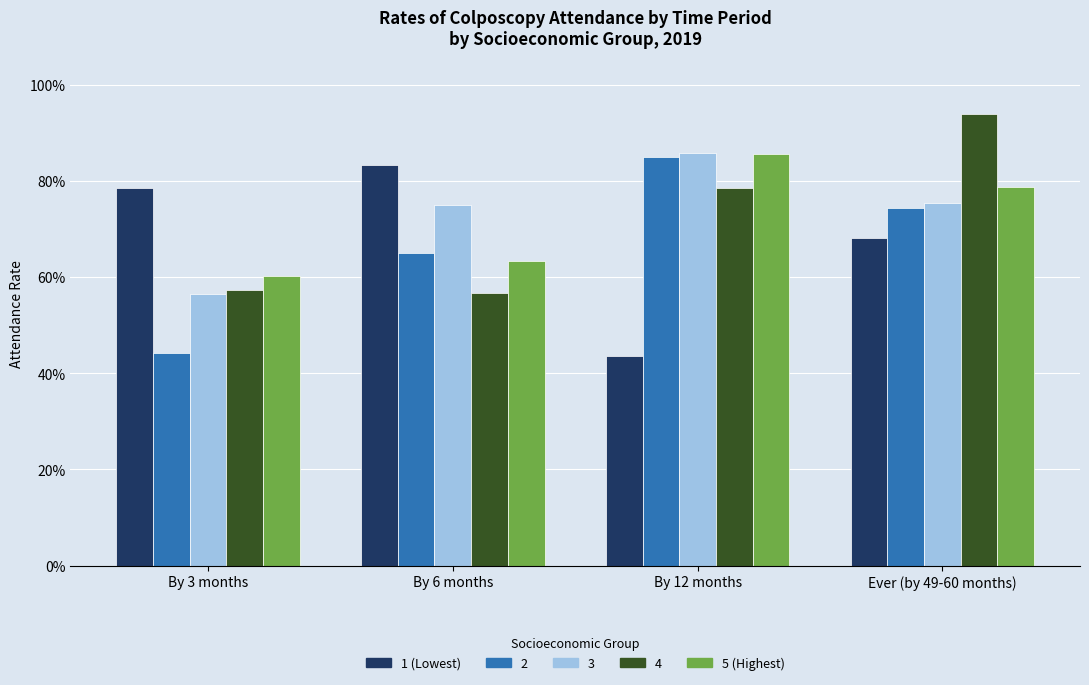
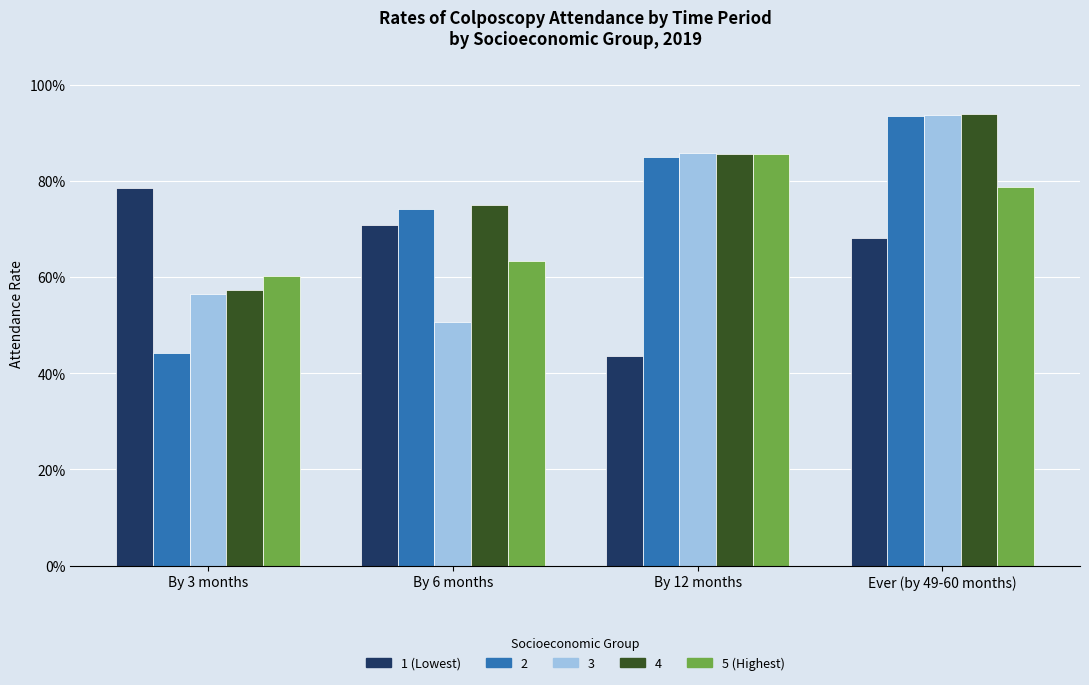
1 (Lowest), By 6 months: 83% -> 71%
2, By 6 months: 65% -> 74%
3, By 6 months: 75% -> 51%
4, By 6 months: 57% -> 75%
4, By 12 months: 78% -> 86%
2, Ever (by 49-60 months): 74% -> 93%
3, Ever (by 49-60 months): 75% -> 94%
